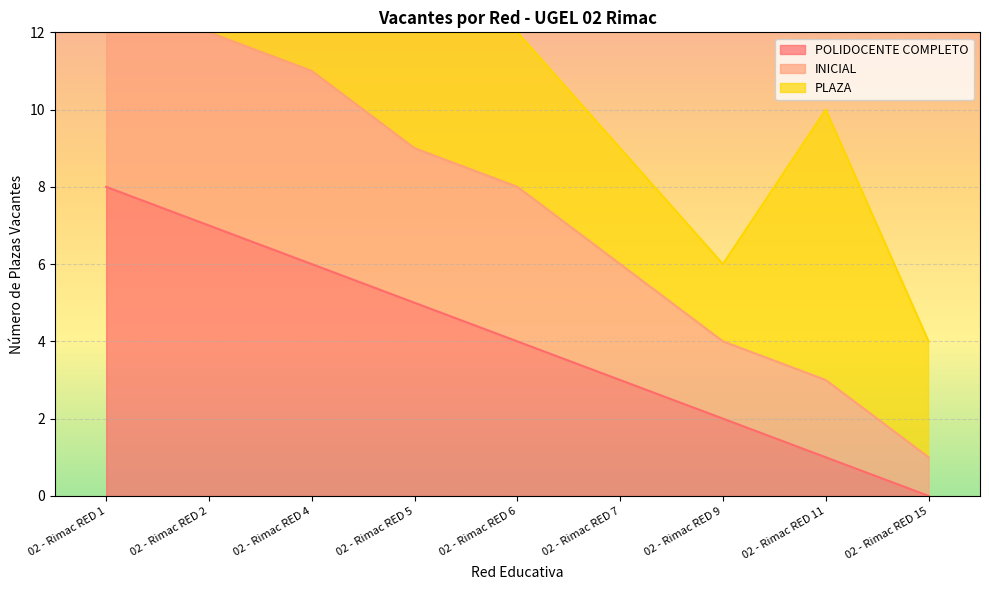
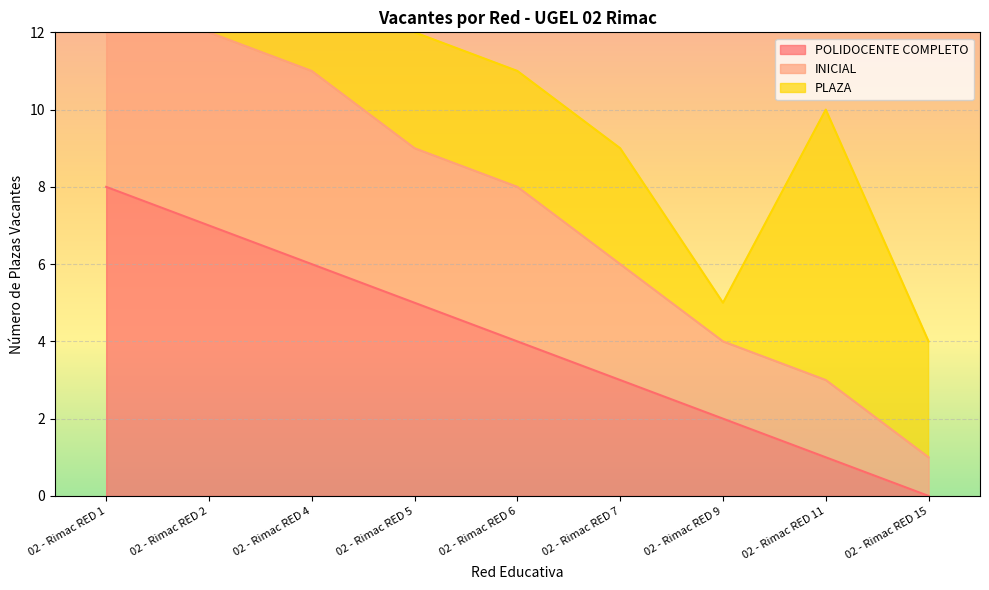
PLAZA, 02 - Rimac RED 6: 4 -> 3
PLAZA, 02 - Rimac RED 9: 2 -> 1
